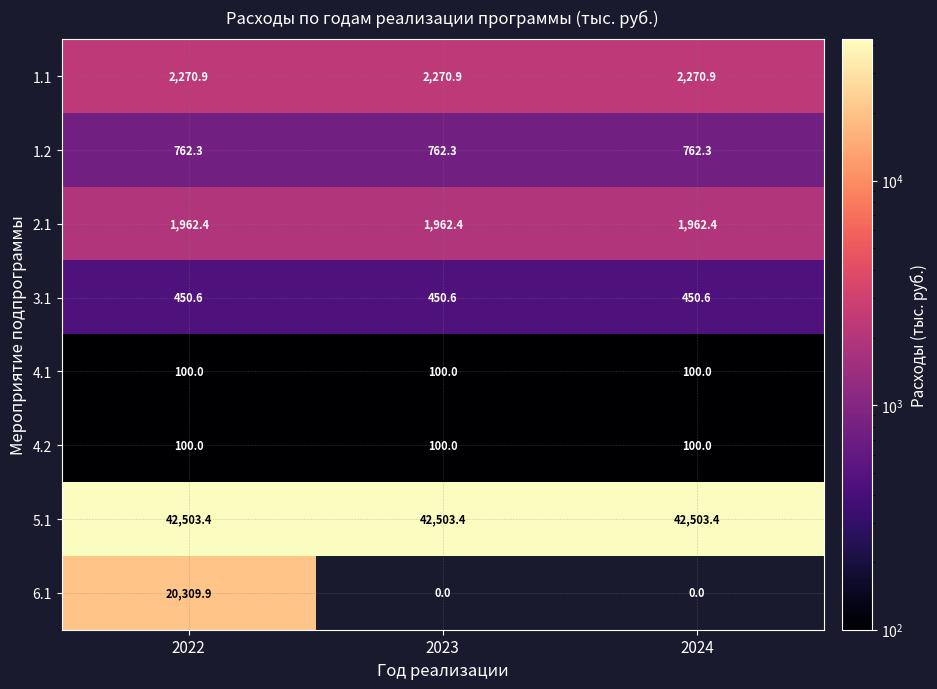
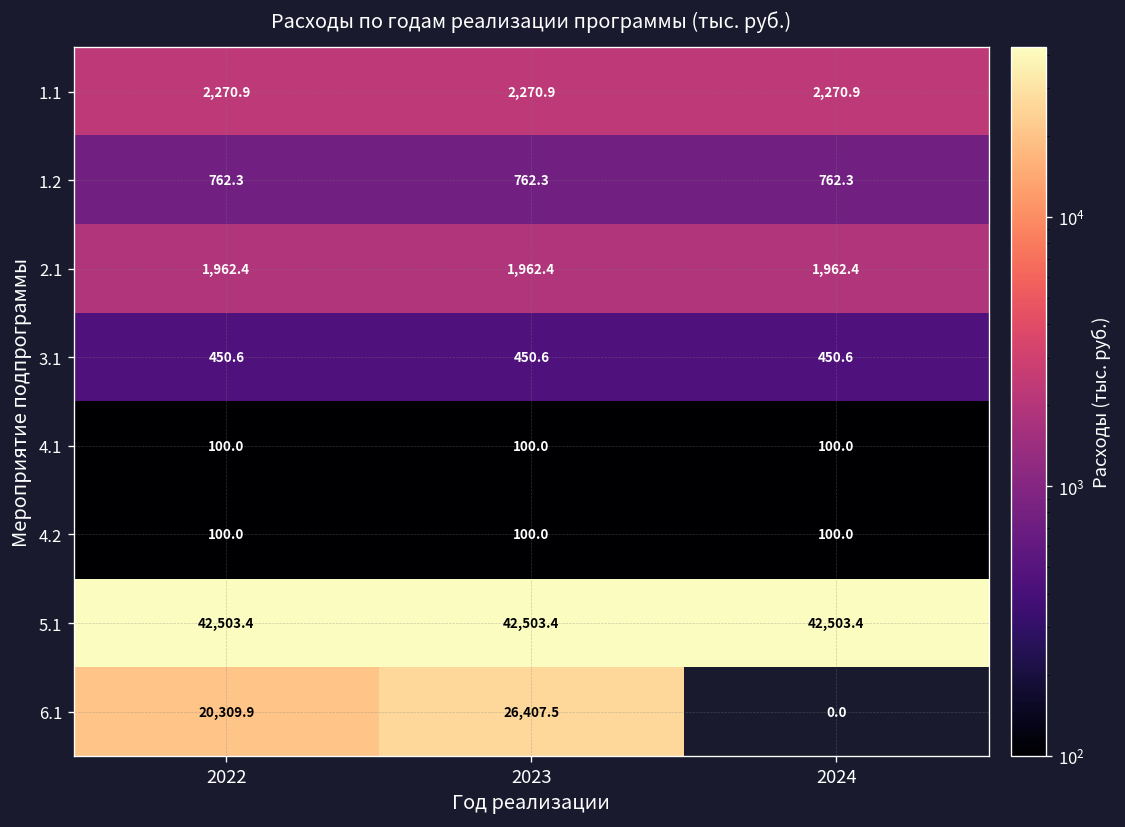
6.1, 2023: 0.0 -> 26,407.5
